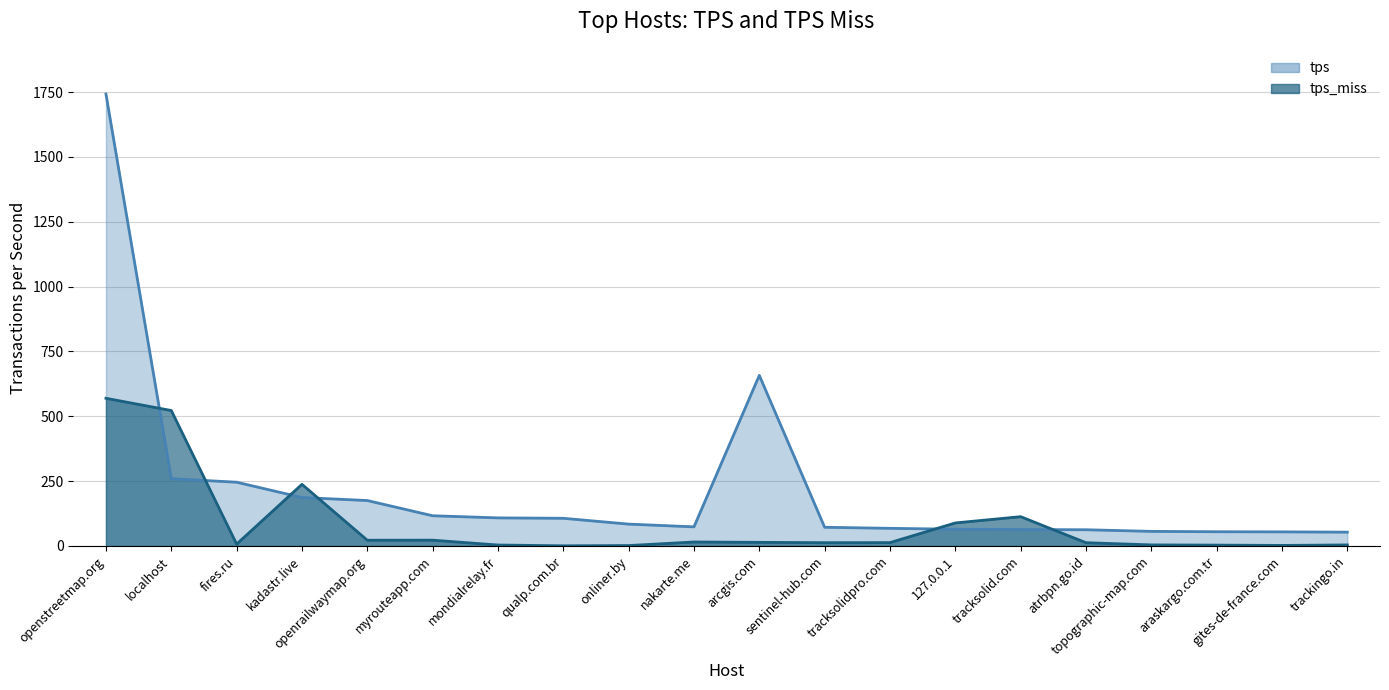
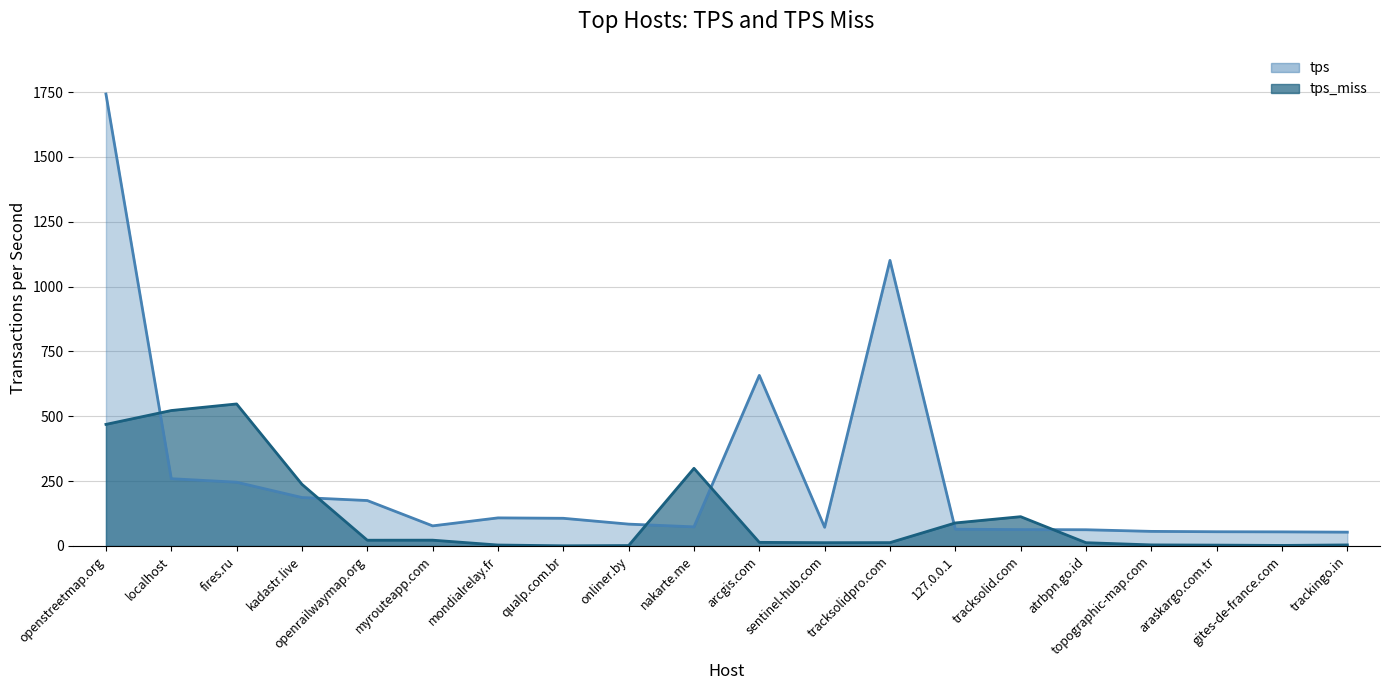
tps_miss, openstreetmap.org: 570 -> 470
tps_miss, fires.ru: 10 -> 550
tps, myrouteapp.com: 120 -> 80
tps_miss, nakarte.me: 20 -> 300
tps, tracksolidpro.com: 70 -> 1100
